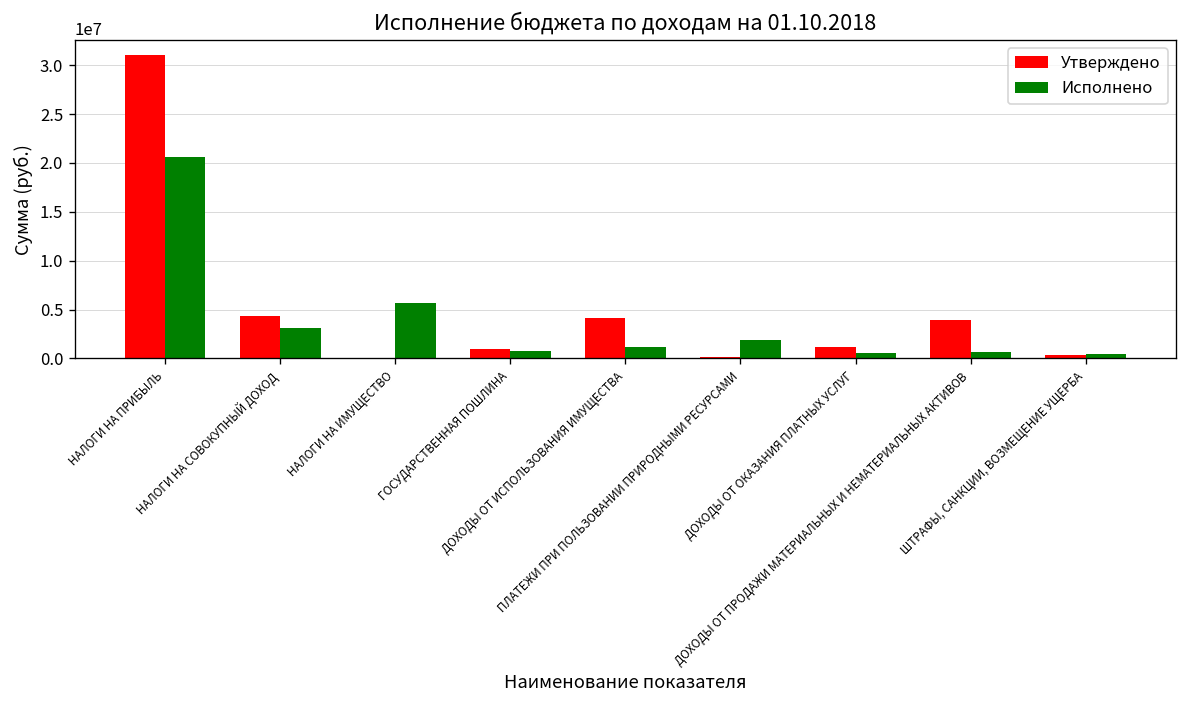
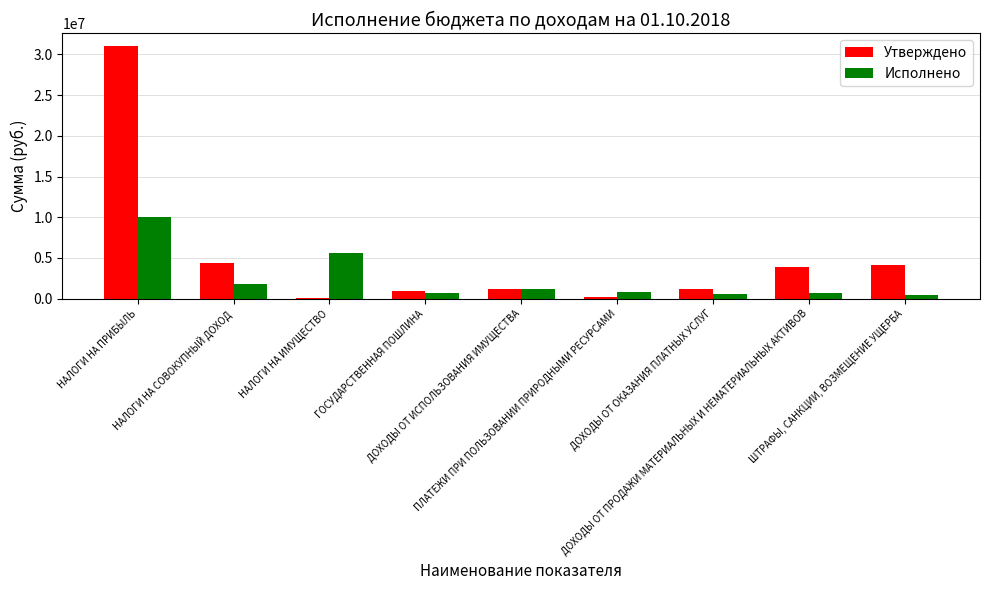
Исполнено, НАЛОГИ НА ПРИБЫЛЬ: 21000000 -> 10000000
Исполнено, НАЛОГИ НА СОВОКУПНЫЙ ДОХОД: 3000000 -> 2000000
Утверждено, ДОХОДЫ ОТ ИСПОЛЬЗОВАНИЯ ИМУЩЕСТВА: 4000000 -> 1000000
Исполнено, ПЛАТЕЖИ ПРИ ПОЛЬЗОВАНИИ ПРИРОДНЫМИ РЕСУРСАМИ: 2000000 -> 1000000
Утверждено, ШТРАФЫ, САНКЦИИ, ВОЗМЕЩЕНИЕ УЩЕРБА: 0 -> 4000000
